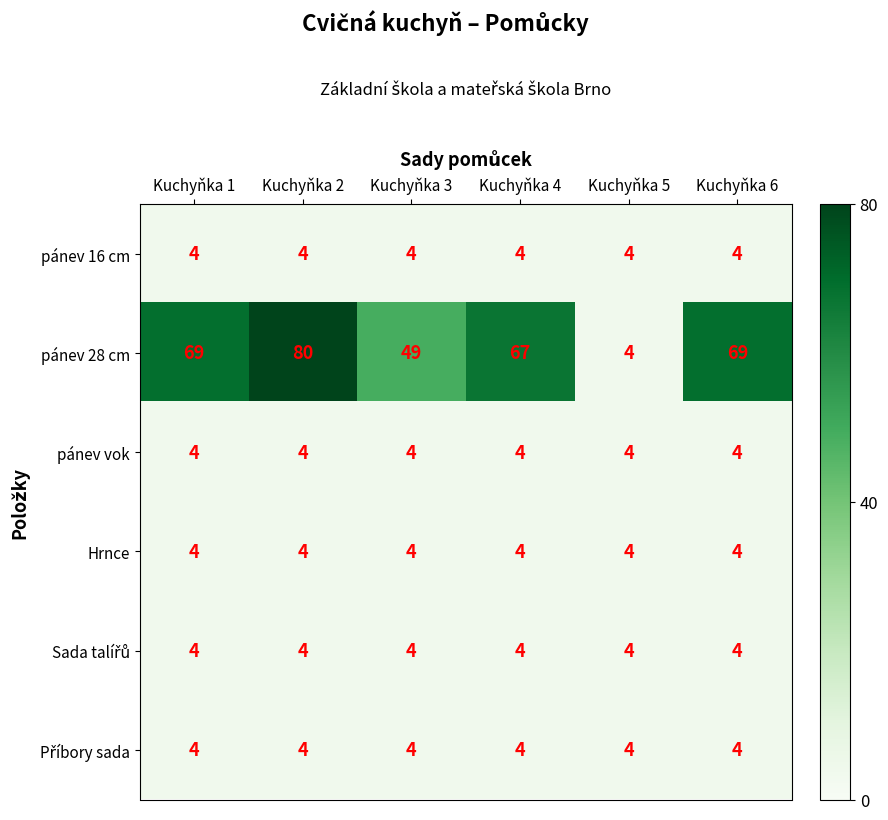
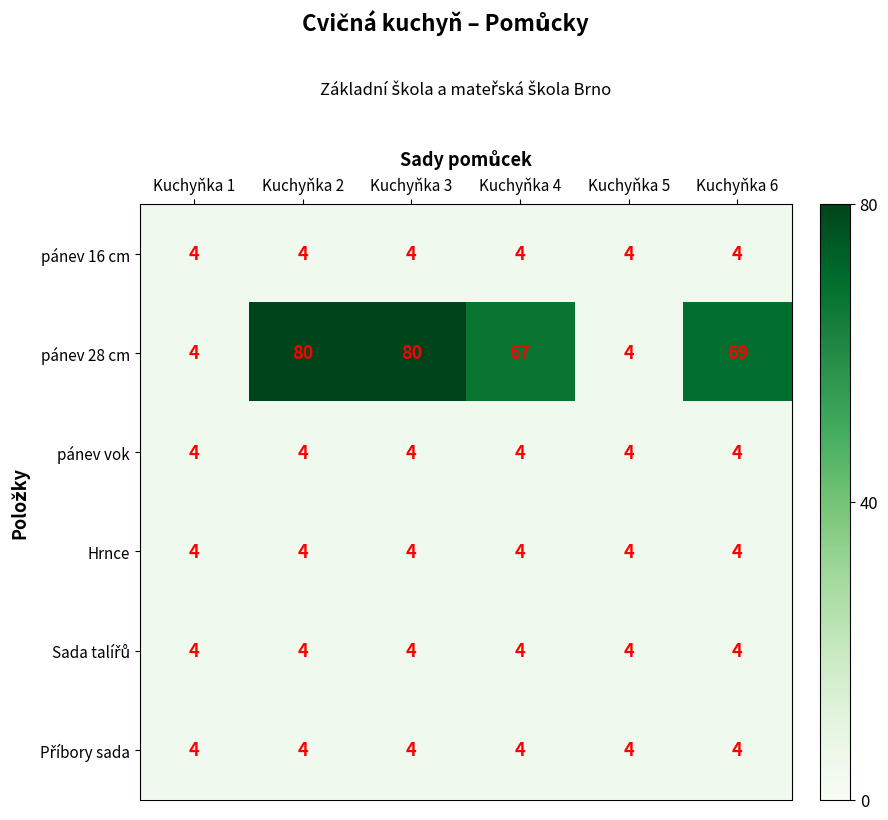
pánev 28 cm, Kuchyňka 1: 69 -> 4
pánev 28 cm, Kuchyňka 3: 49 -> 80
